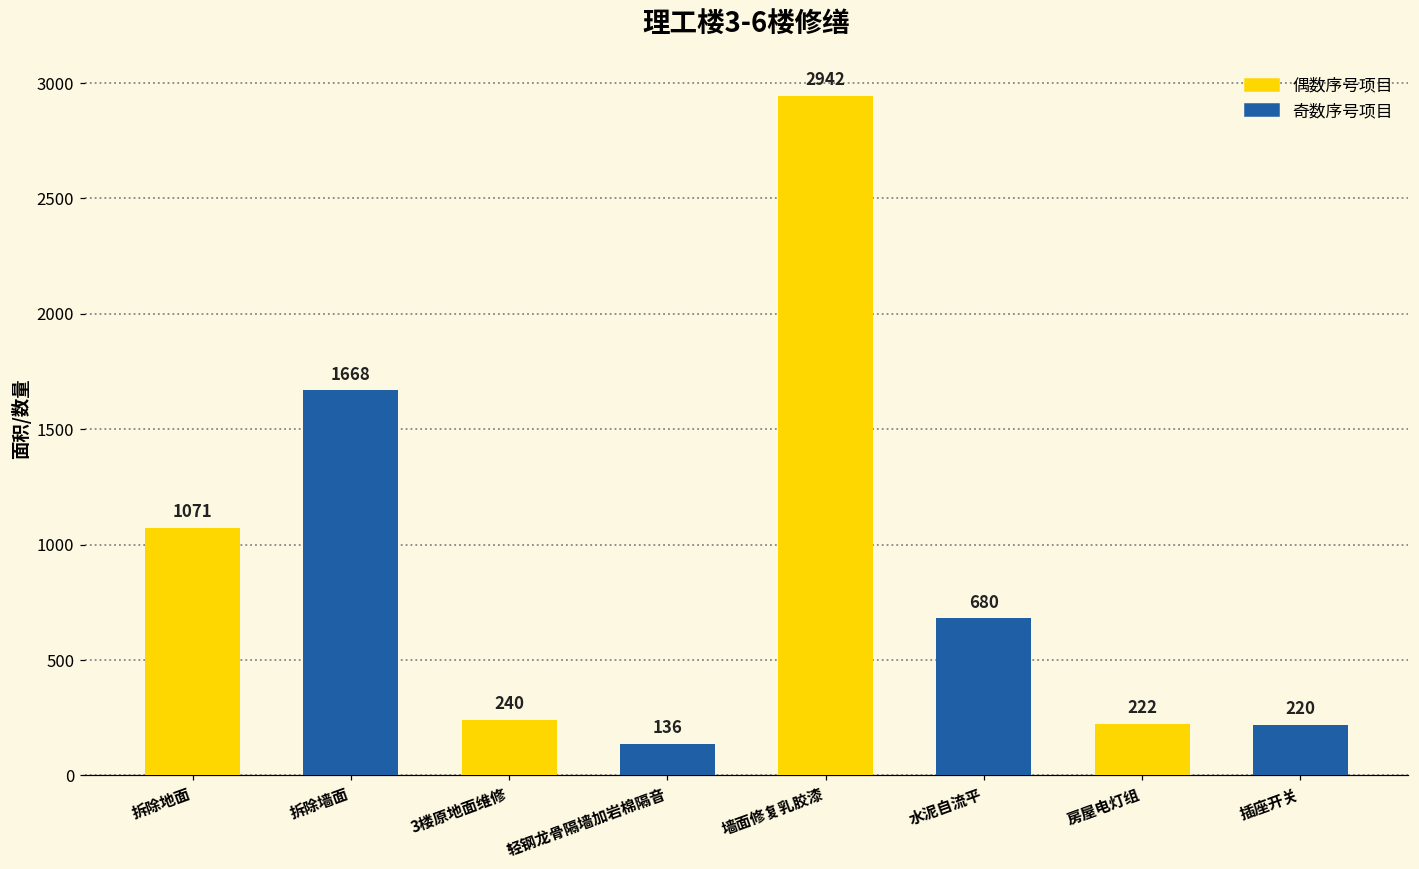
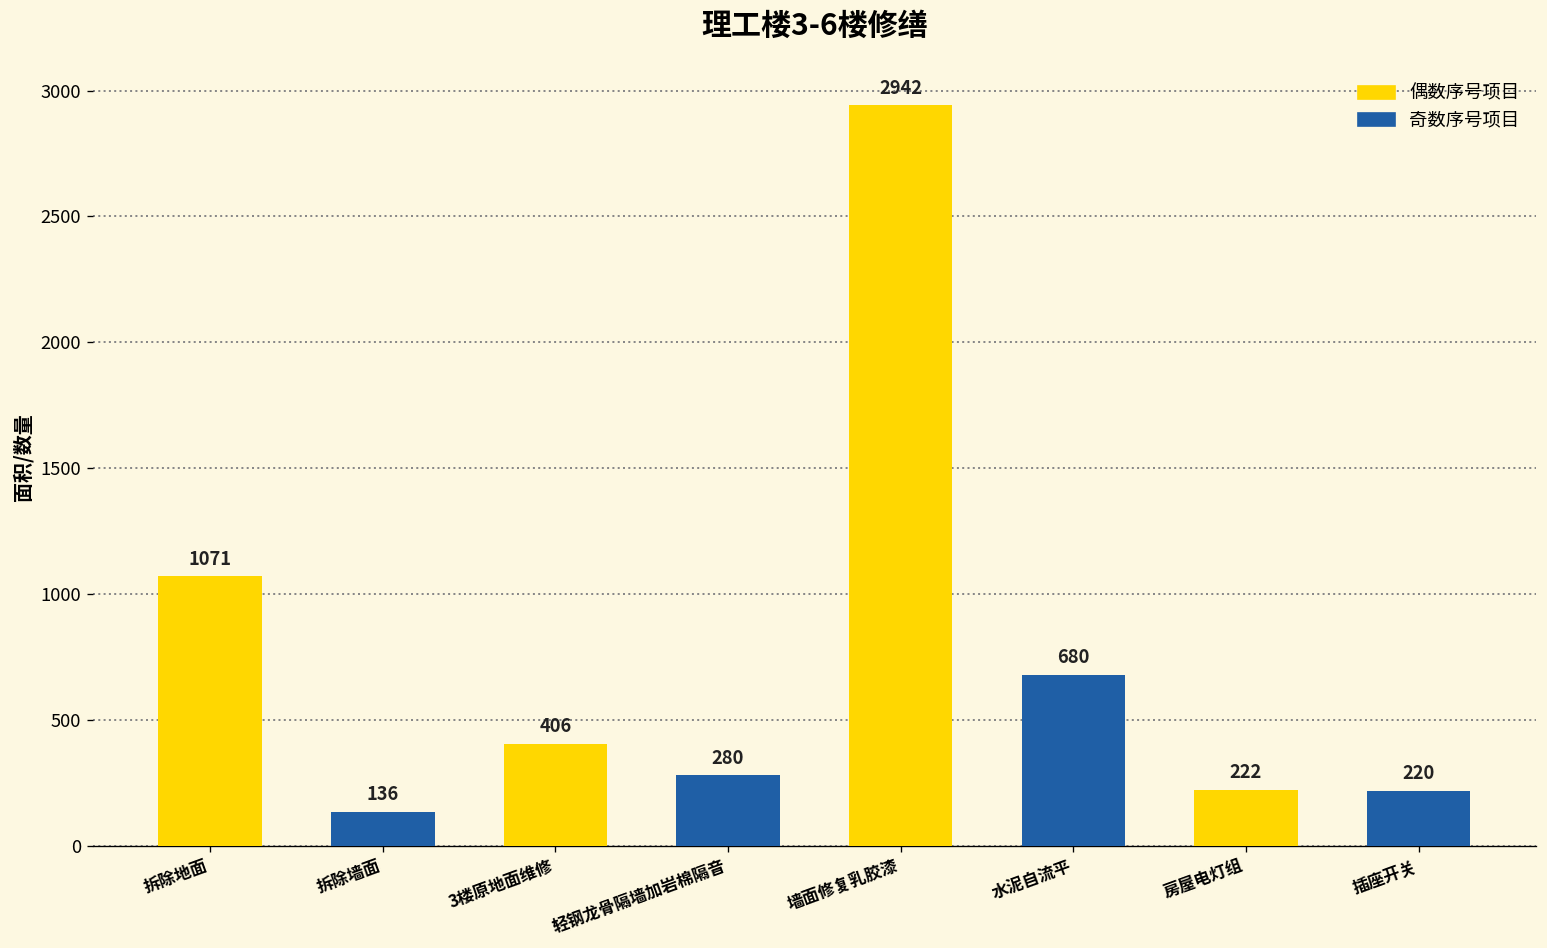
拆除墙面: 1668 -> 136
3楼原地面维修: 240 -> 406
轻钢龙骨隔墙加岩棉隔音: 136 -> 280
